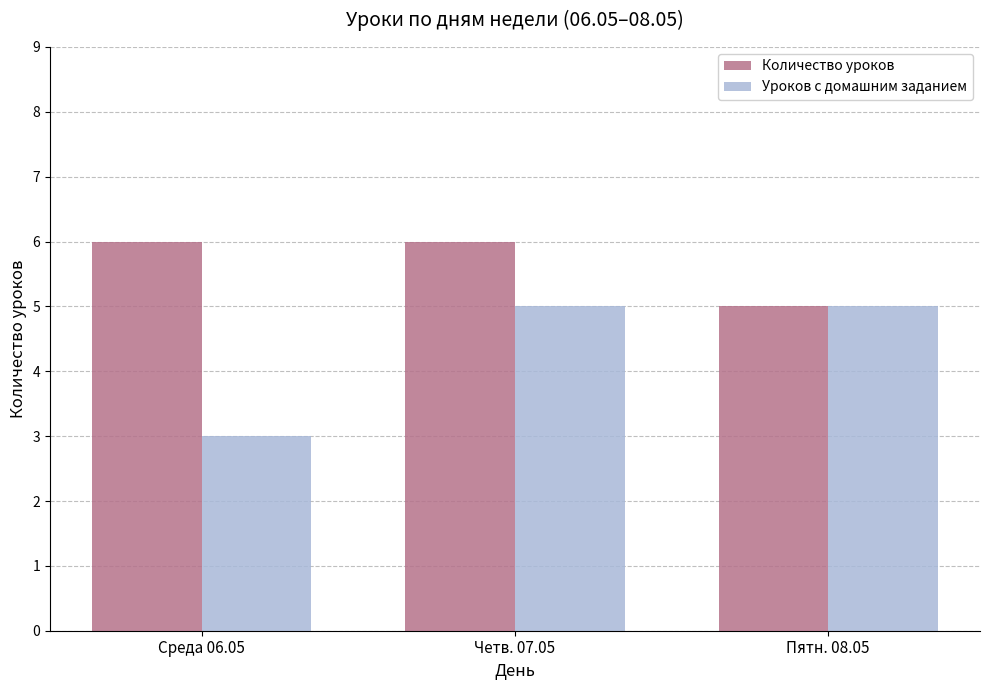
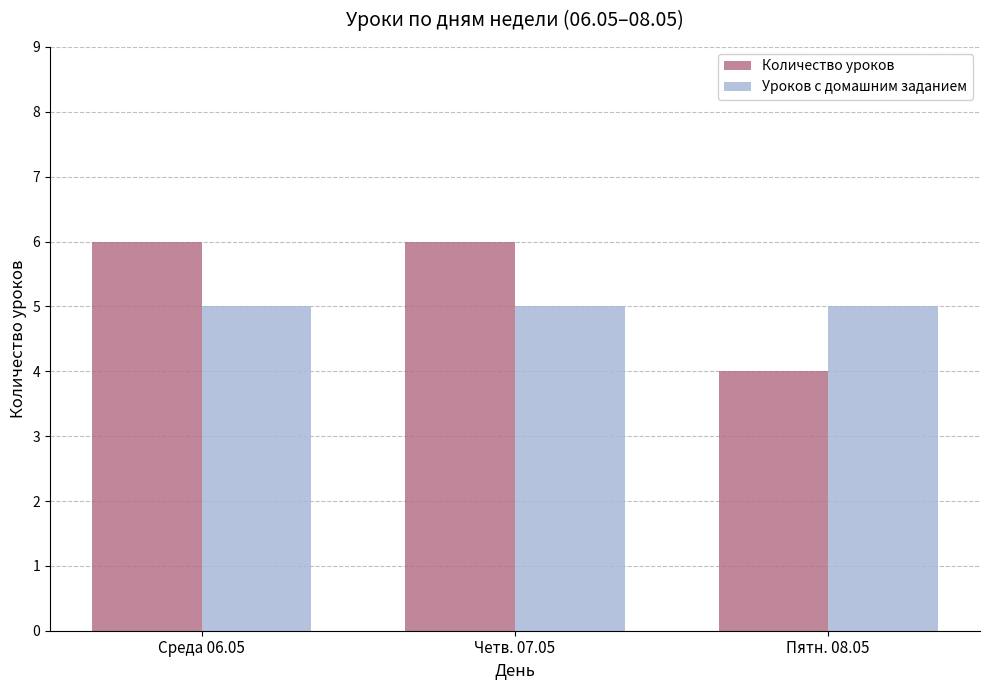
Уроков с домашним заданием, Среда 06.05: 3 -> 5
Количество уроков, Пятн. 08.05: 5 -> 4
